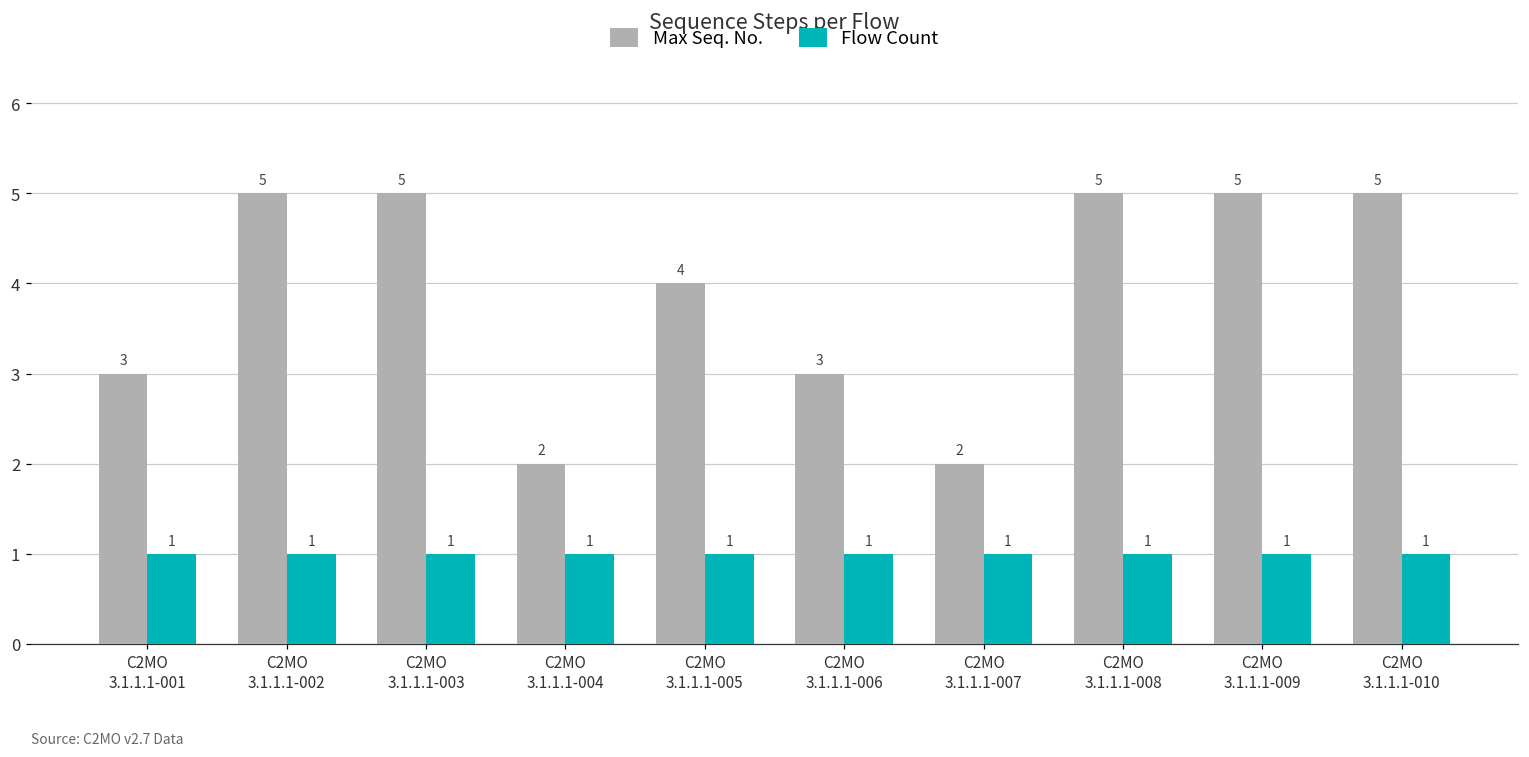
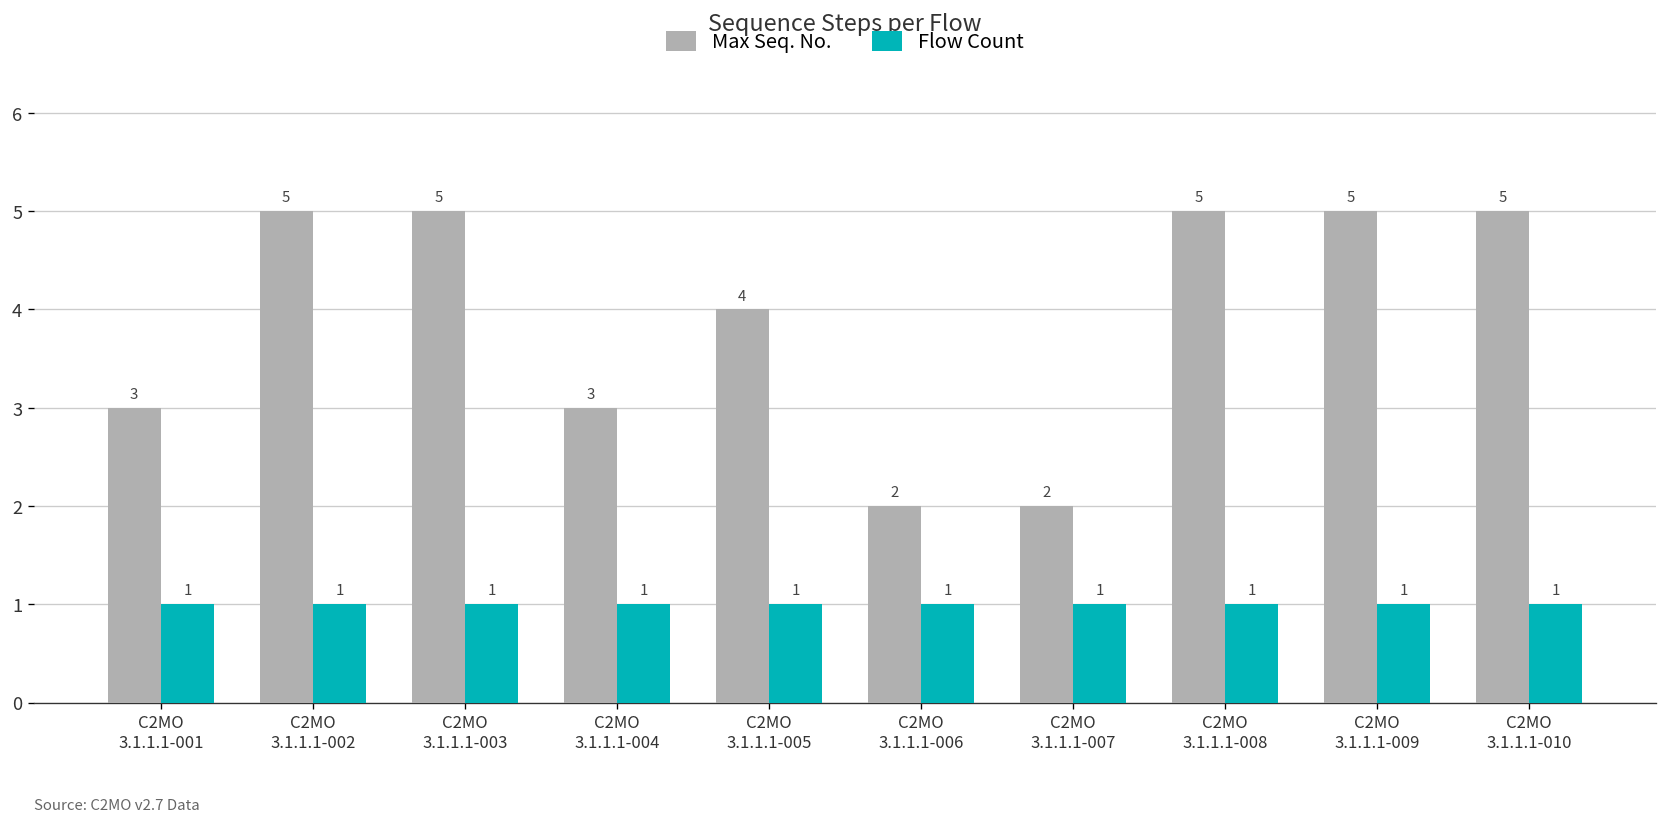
Max Seq. No., C2MO 3.1.1.1-004: 2 -> 3
Max Seq. No., C2MO 3.1.1.1-006: 3 -> 2
